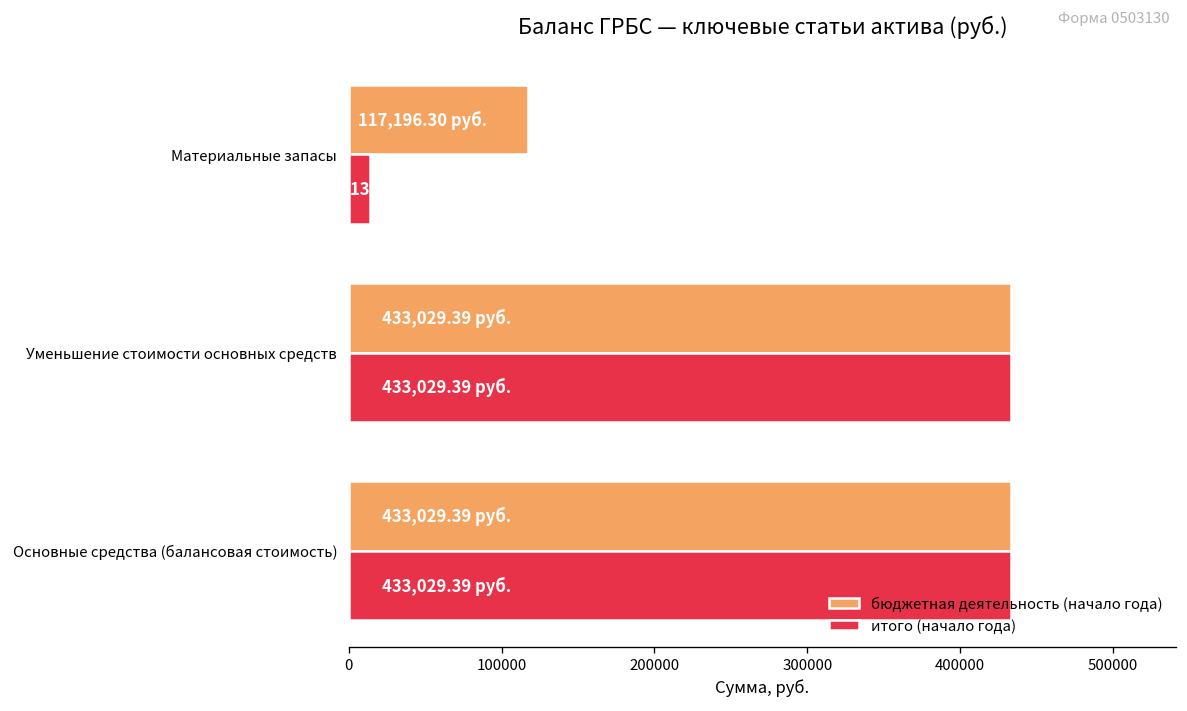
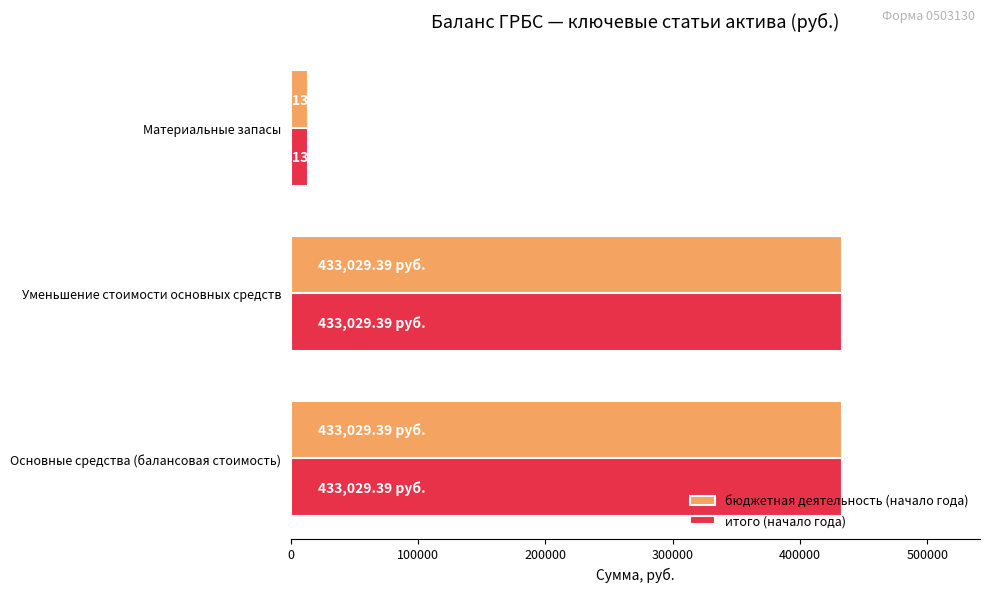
бюджетная деятельность (начало года), Материальные запасы: 117000 -> 14000
